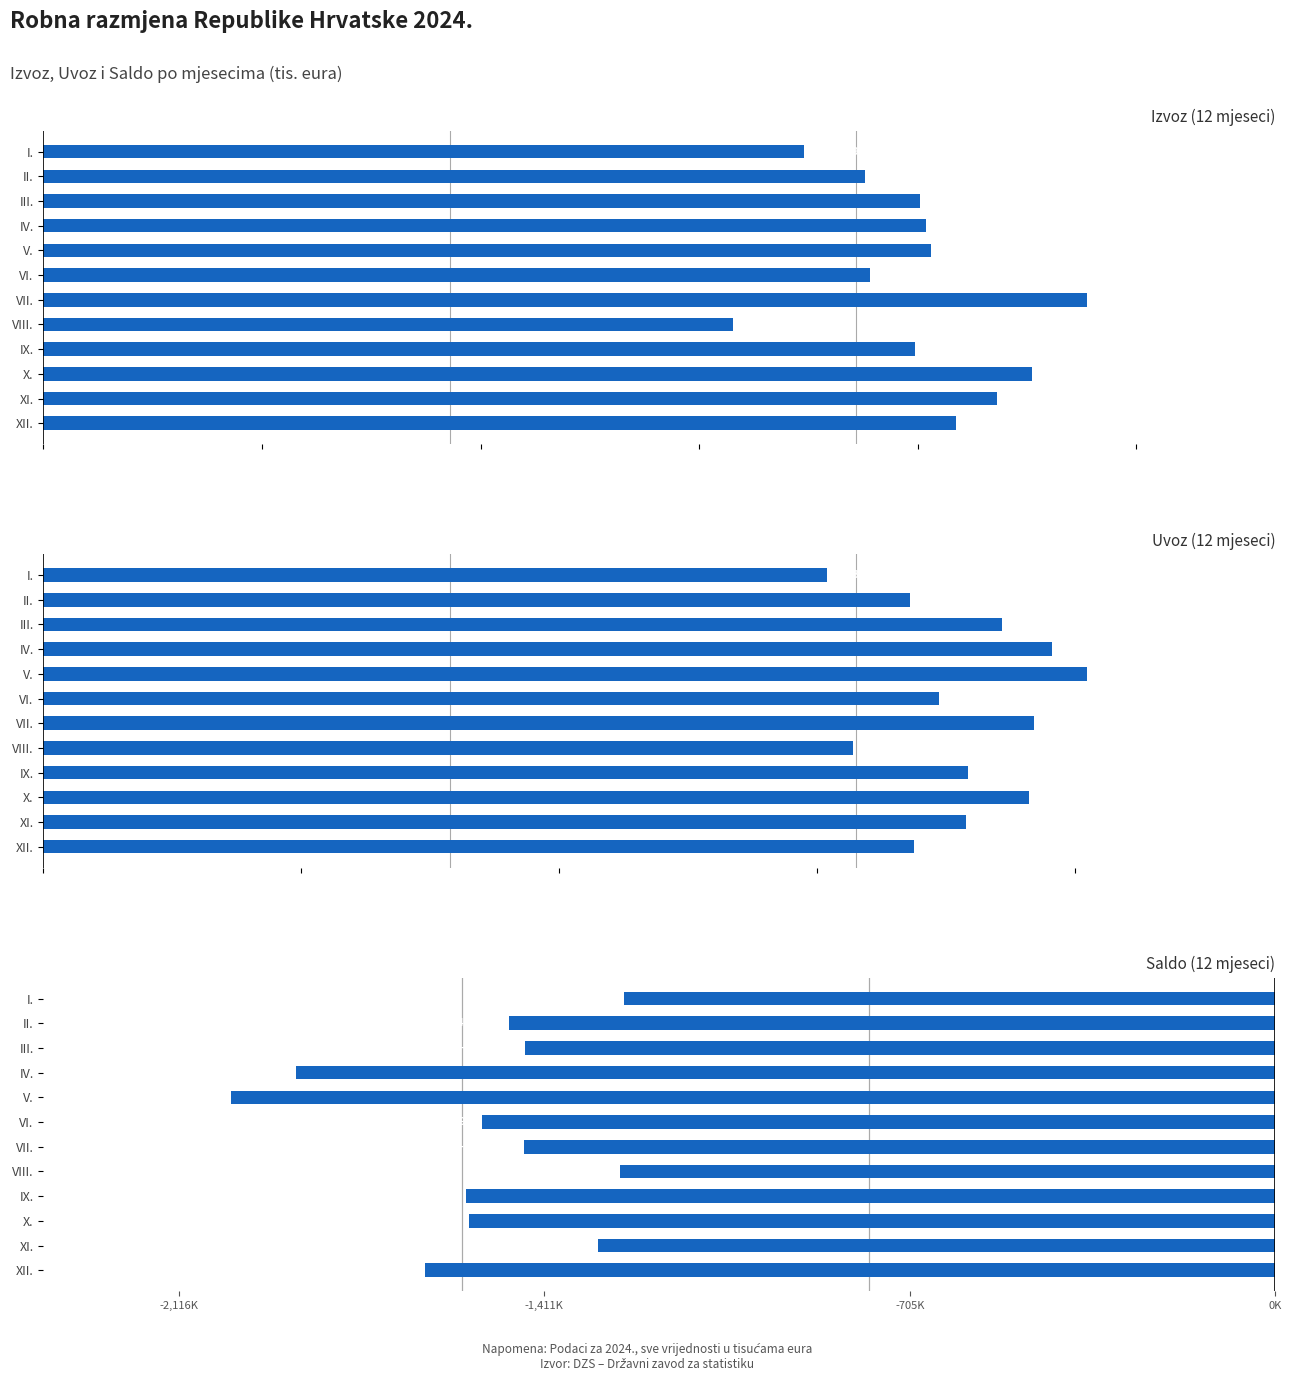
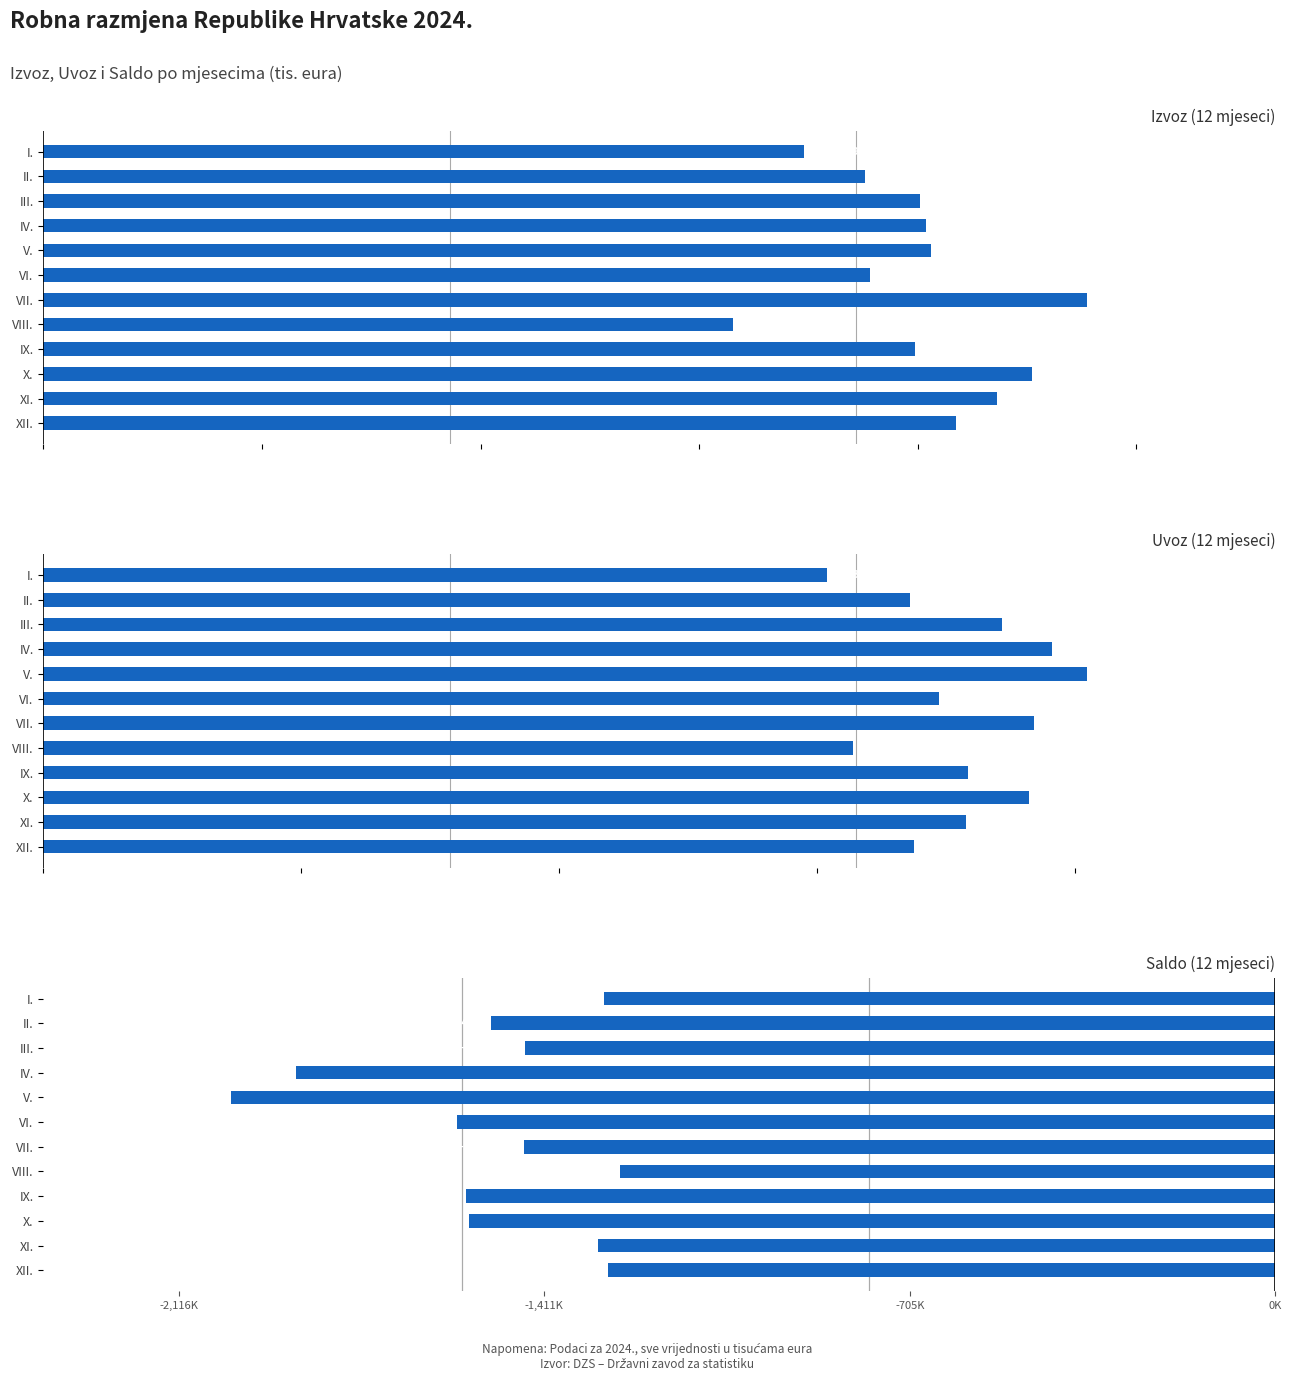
Saldo (12 mjeseci), I.: -1,260,000 -> -1,300,000
Saldo (12 mjeseci), II.: -1,480,000 -> -1,510,000
Saldo (12 mjeseci), VI.: -1,530,000 -> -1,580,000
Saldo (12 mjeseci), XII.: -1,640,000 -> -1,290,000
